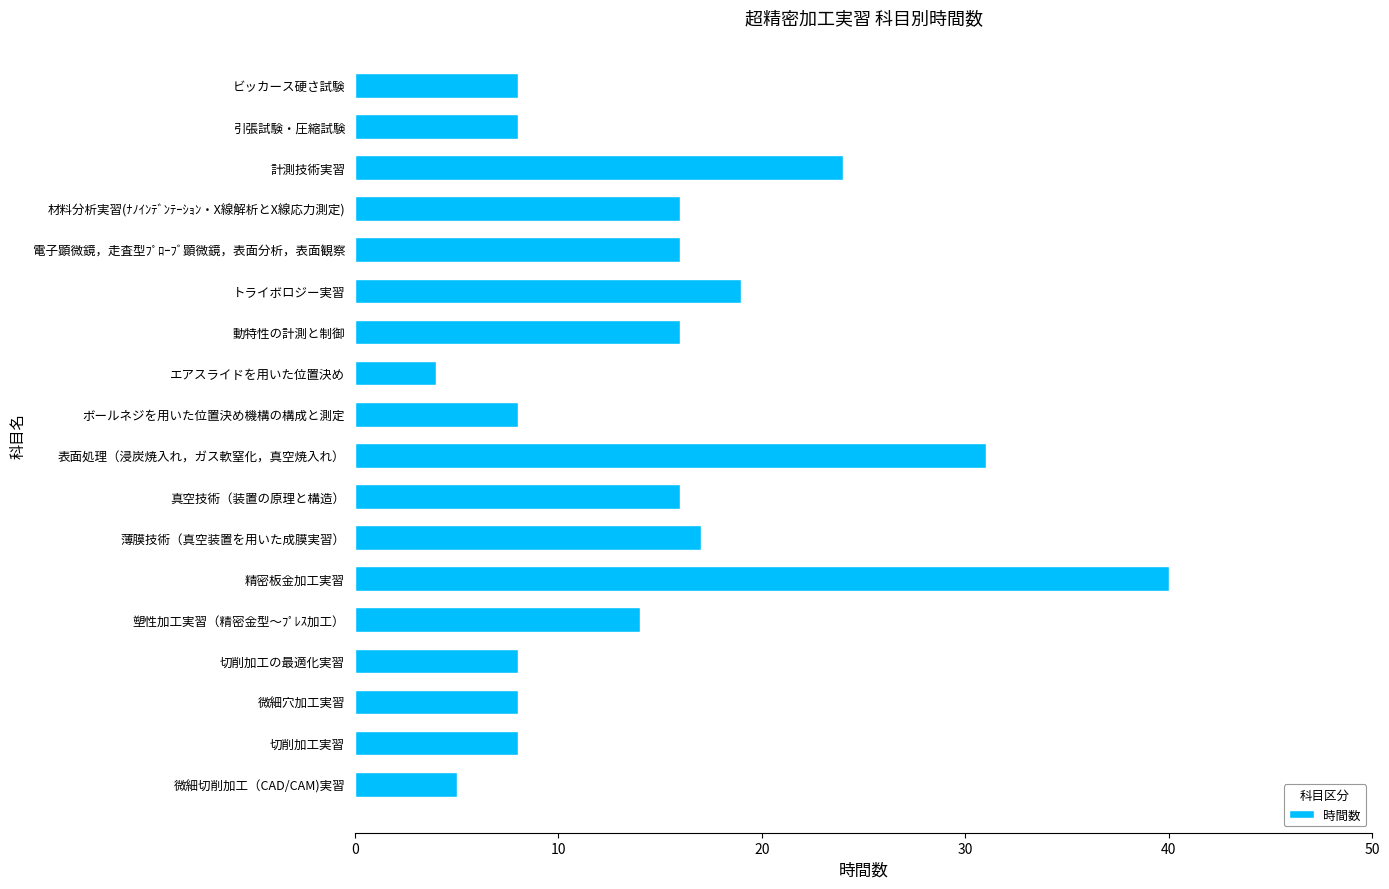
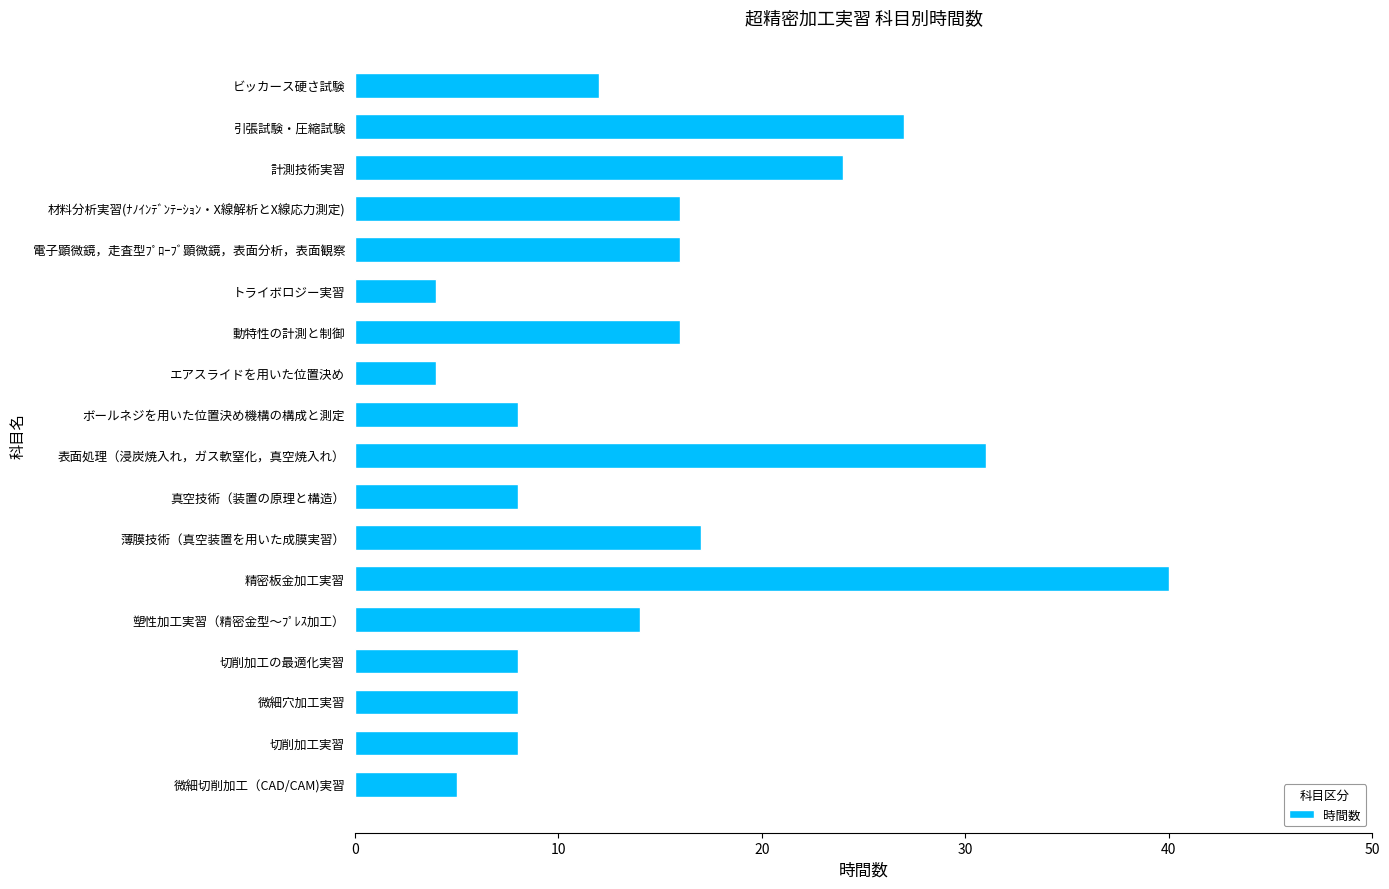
ビッカース硬さ試験: 8 -> 12
引張試験・圧縮試験: 8 -> 27
トライボロジー実習: 19 -> 4
真空技術（装置の原理と構造）: 16 -> 8
